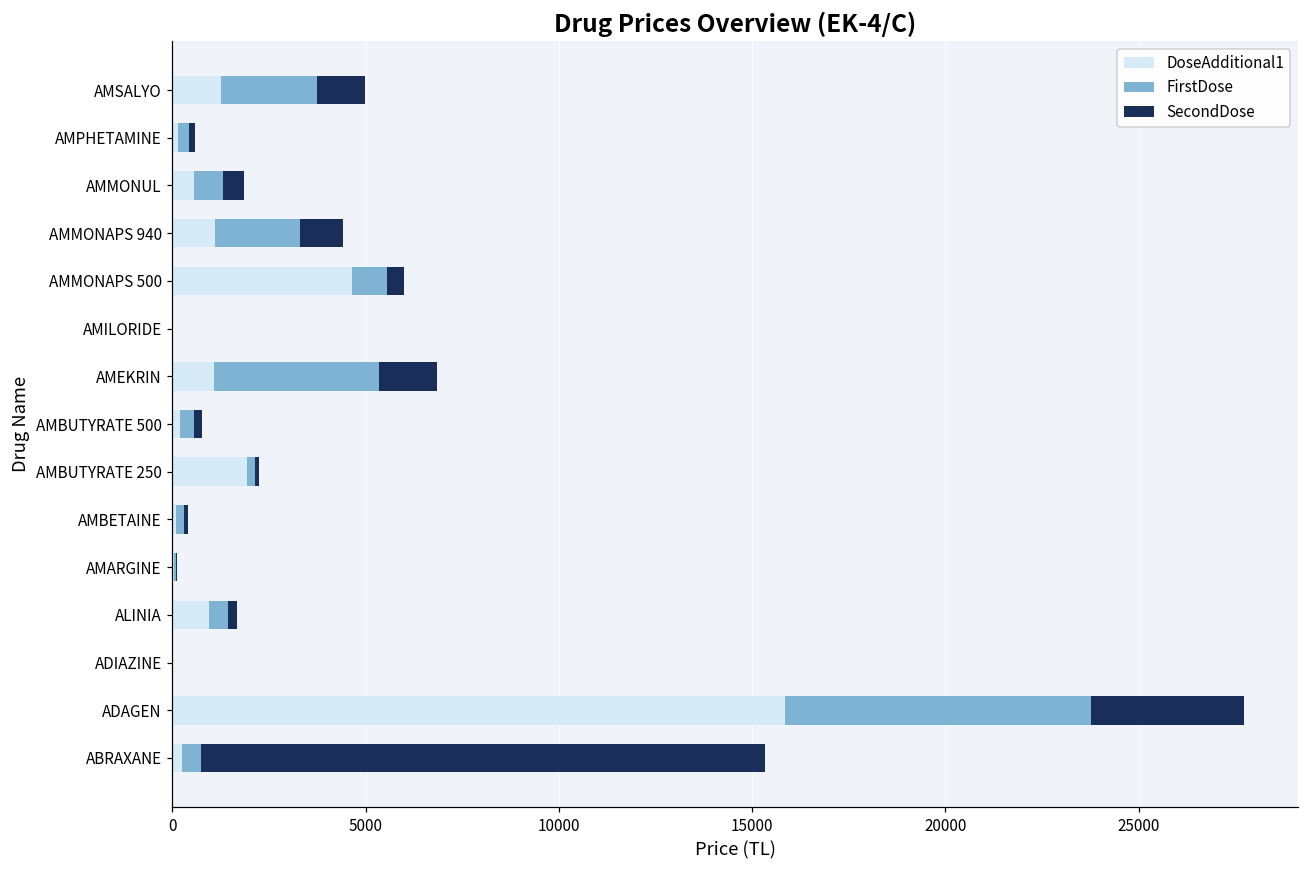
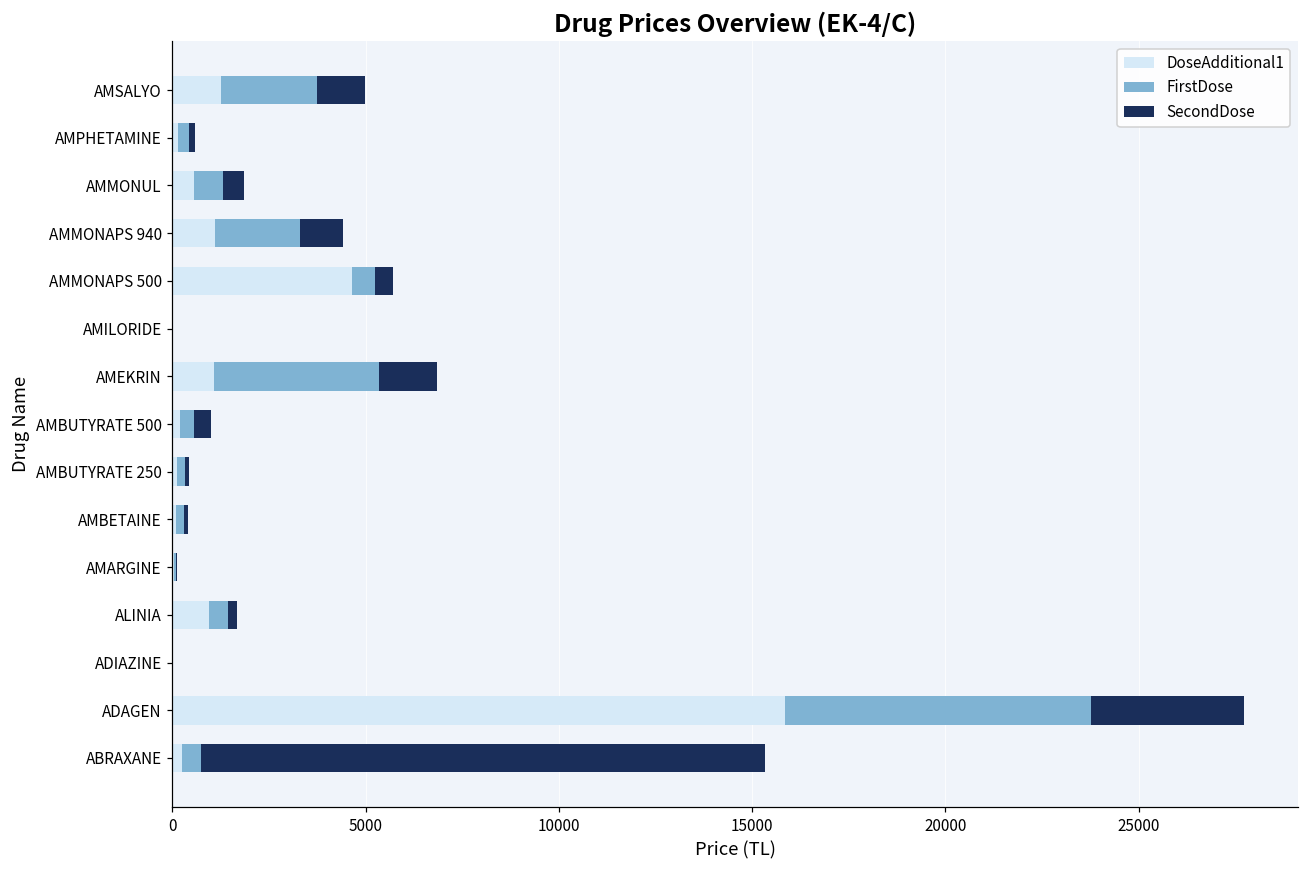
FirstDose, AMMONAPS 500: 900 -> 600
SecondDose, AMBUTYRATE 500: 200 -> 400
DoseAdditional1, AMBUTYRATE 250: 1900 -> 100
